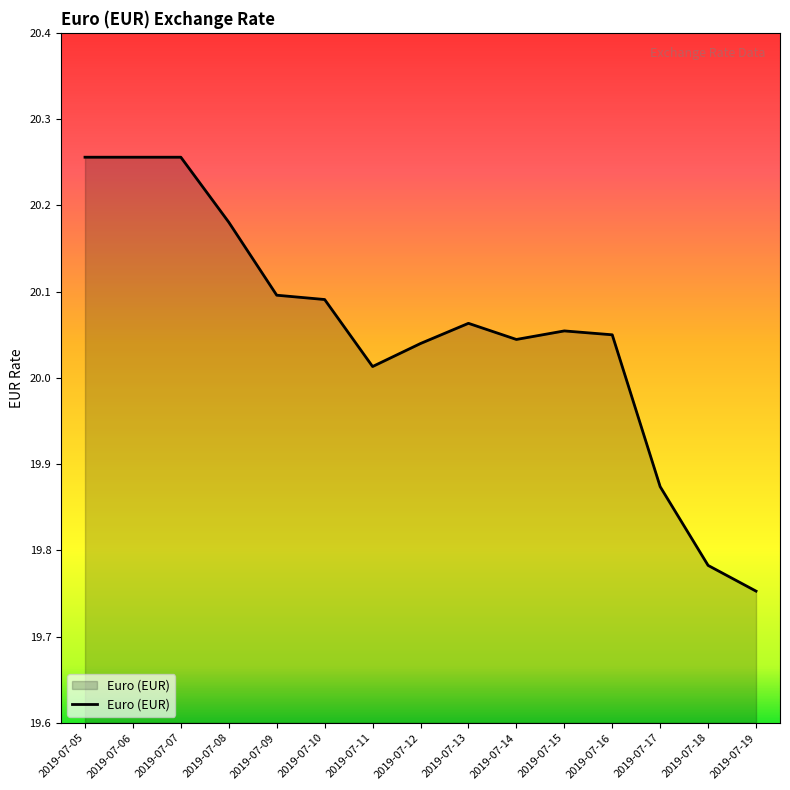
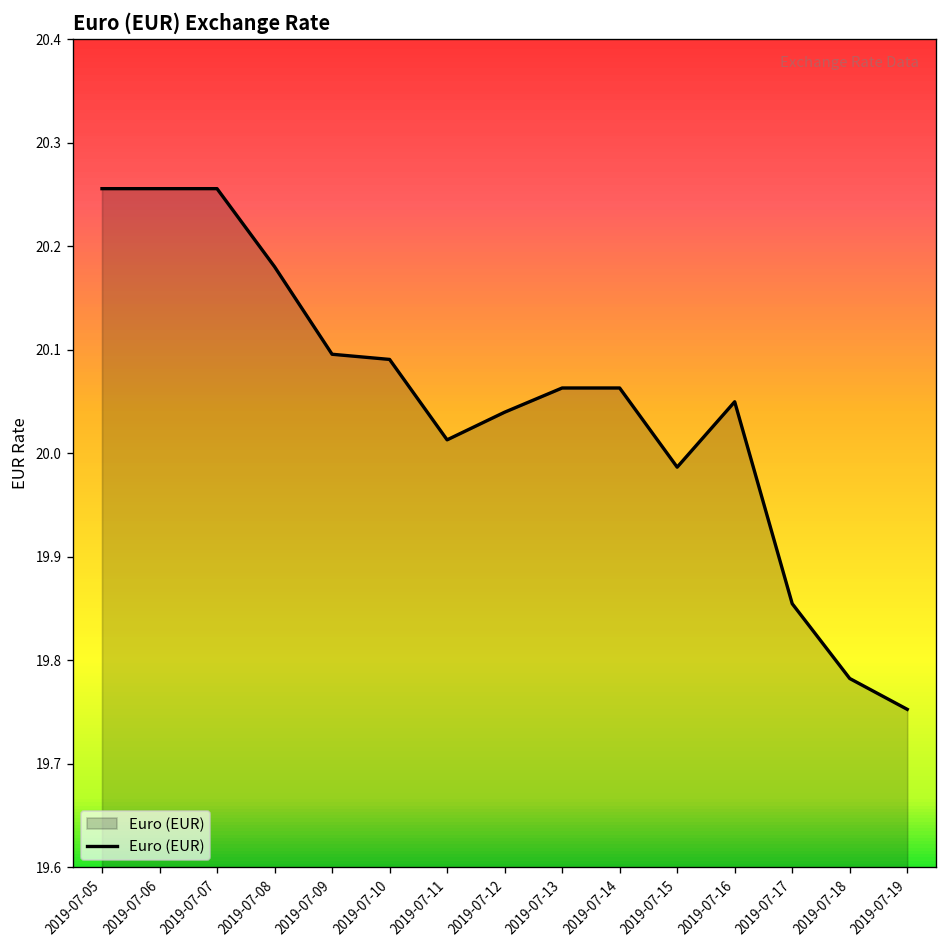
2019-07-14: 20.04 -> 20.06
2019-07-15: 20.05 -> 19.99
2019-07-17: 19.87 -> 19.85
